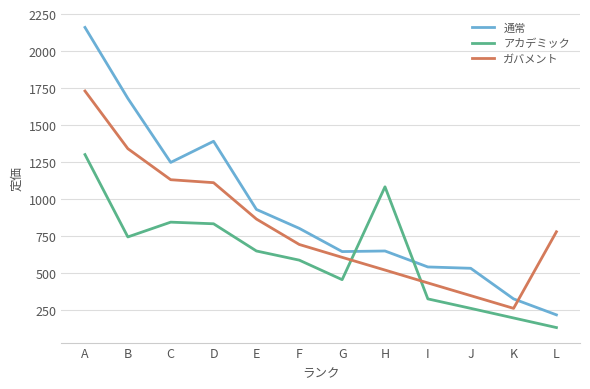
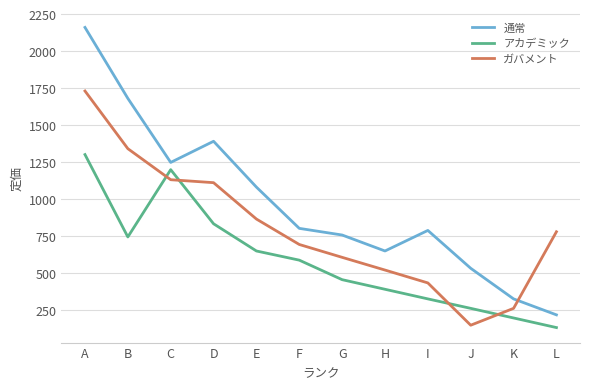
アカデミック, C: 840 -> 1200
通常, E: 930 -> 1080
通常, G: 640 -> 760
アカデミック, H: 1080 -> 390
通常, I: 540 -> 790
ガバメント, J: 350 -> 150
